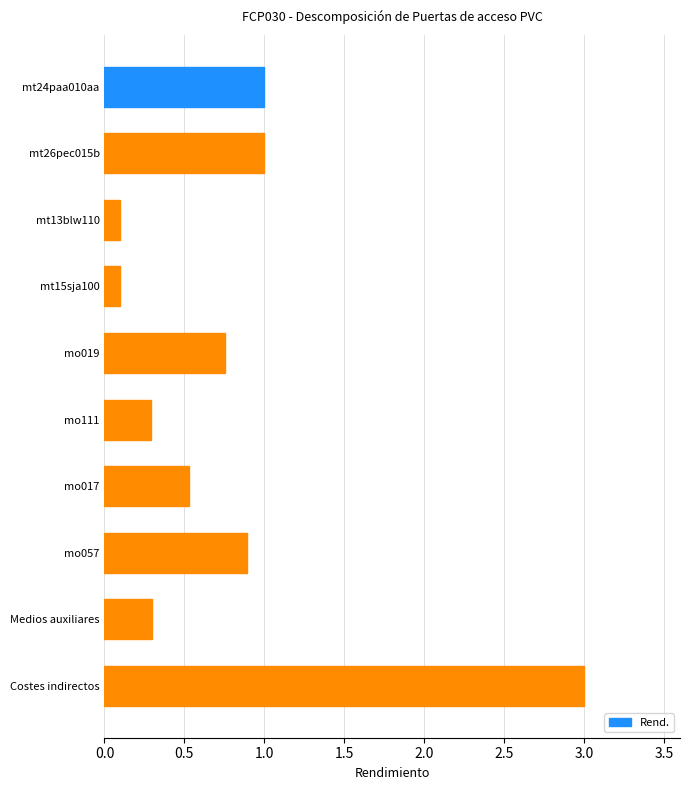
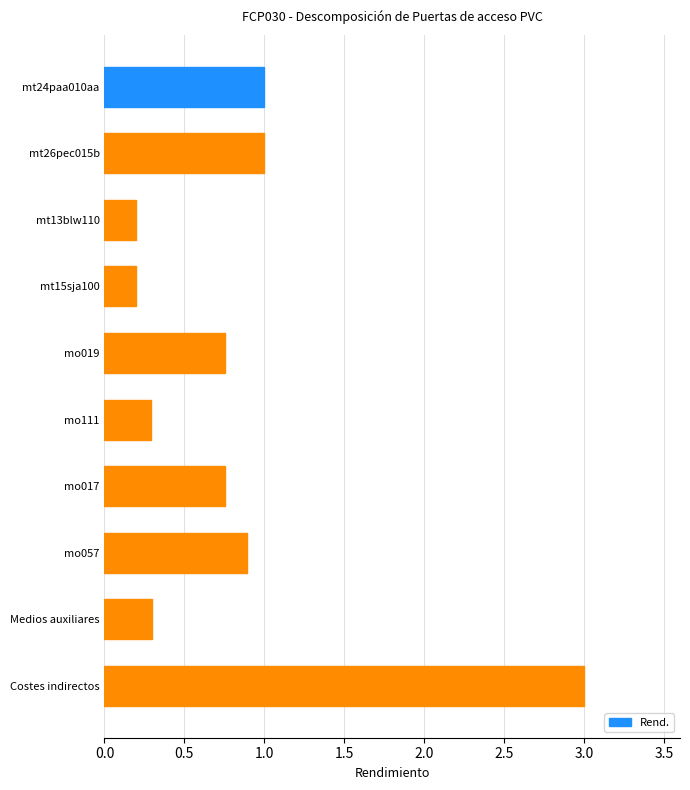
mt13blw110: 0.1 -> 0.2
mt15sja100: 0.1 -> 0.2
mo017: 0.53 -> 0.75
